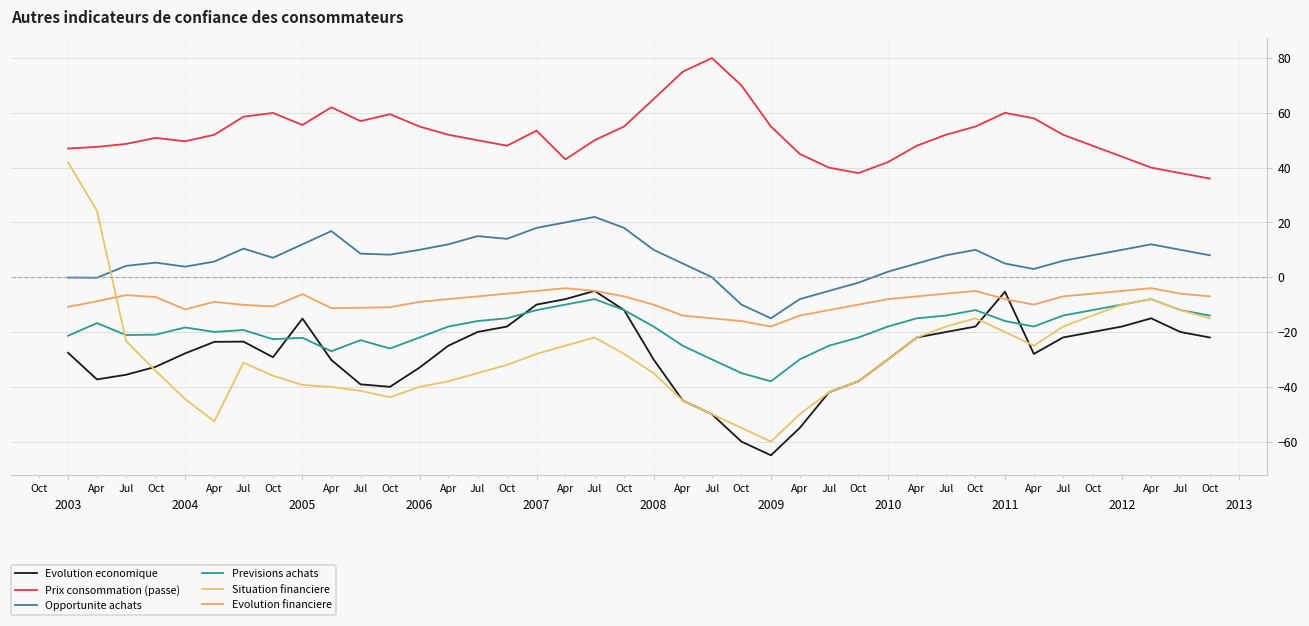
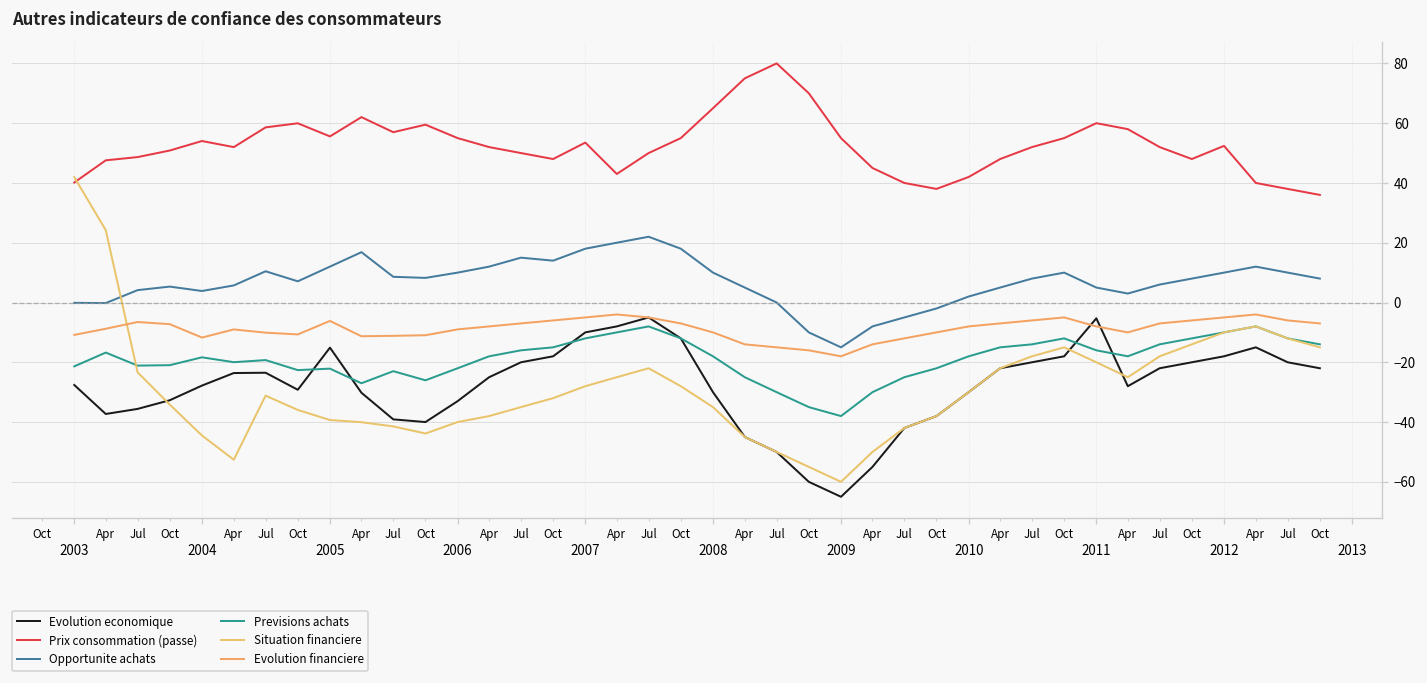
Prix consommation (passe), 2003: 47 -> 40
Prix consommation (passe), 2004: 50 -> 54
Prix consommation (passe), 2012: 44 -> 52
